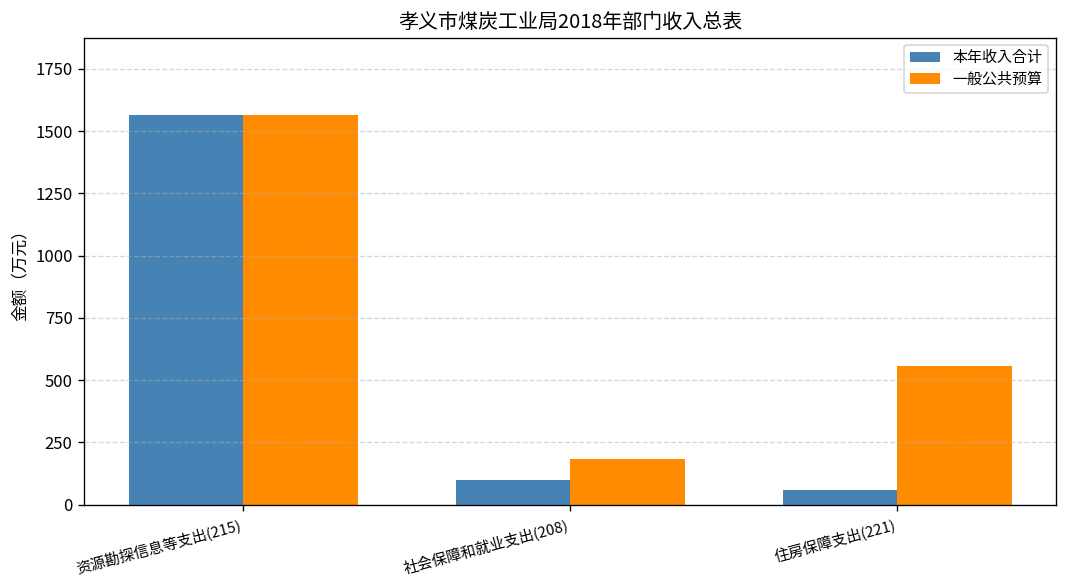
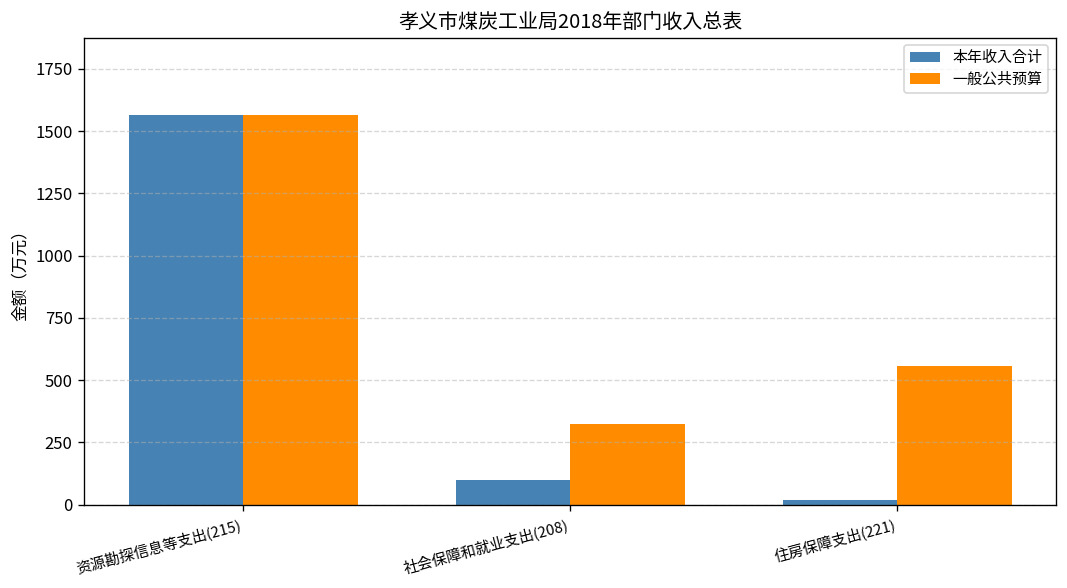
一般公共预算, 社会保障和就业支出(208): 180 -> 320
本年收入合计, 住房保障支出(221): 60 -> 20
